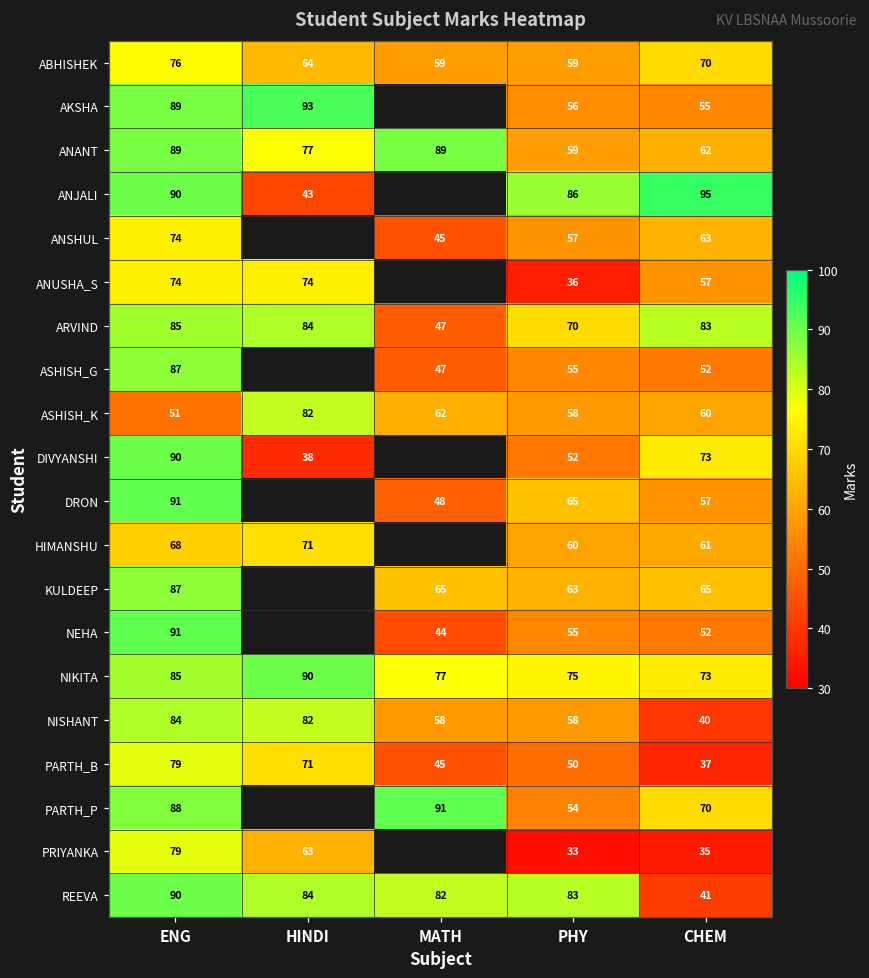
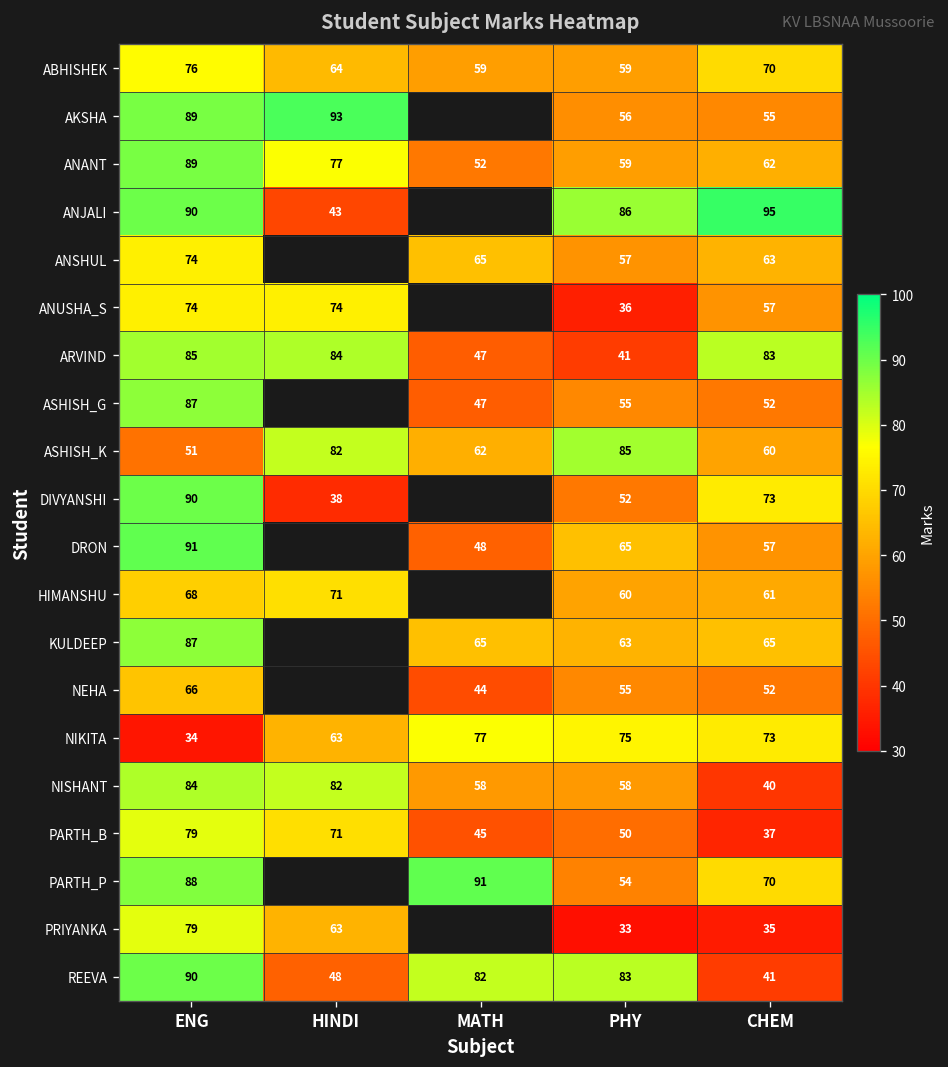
ANANT, MATH: 89 -> 52
ANSHUL, MATH: 45 -> 65
ARVIND, PHY: 70 -> 41
ASHISH_K, PHY: 58 -> 85
NEHA, ENG: 91 -> 66
NIKITA, ENG: 85 -> 34
NIKITA, HINDI: 90 -> 63
REEVA, HINDI: 84 -> 48
